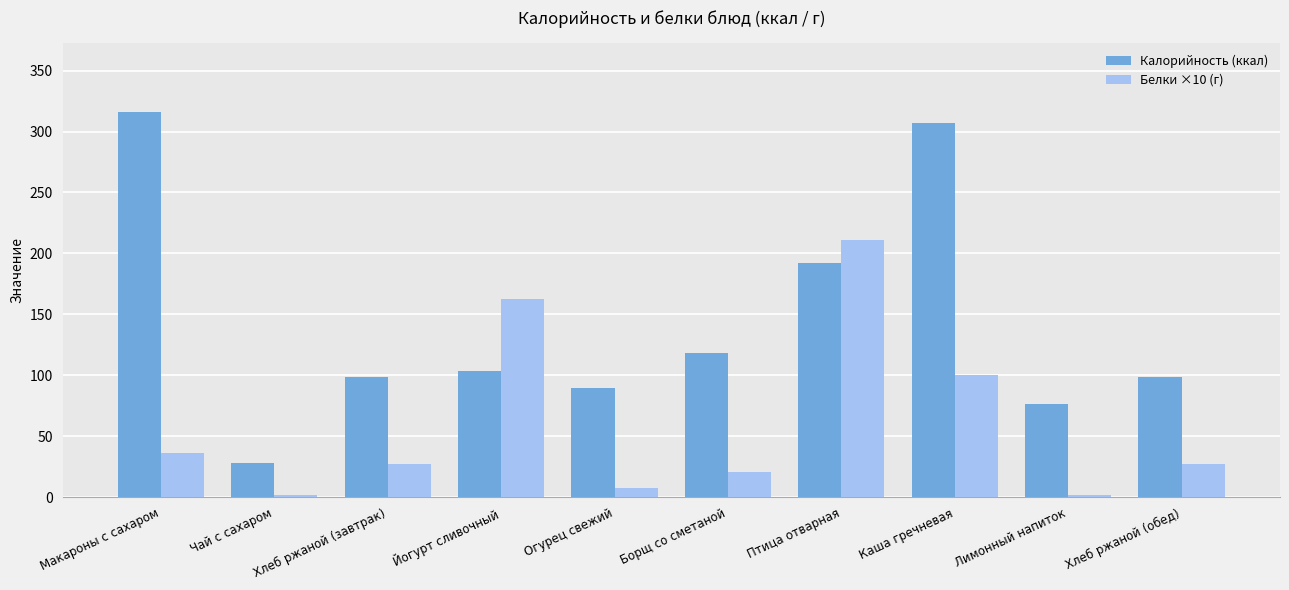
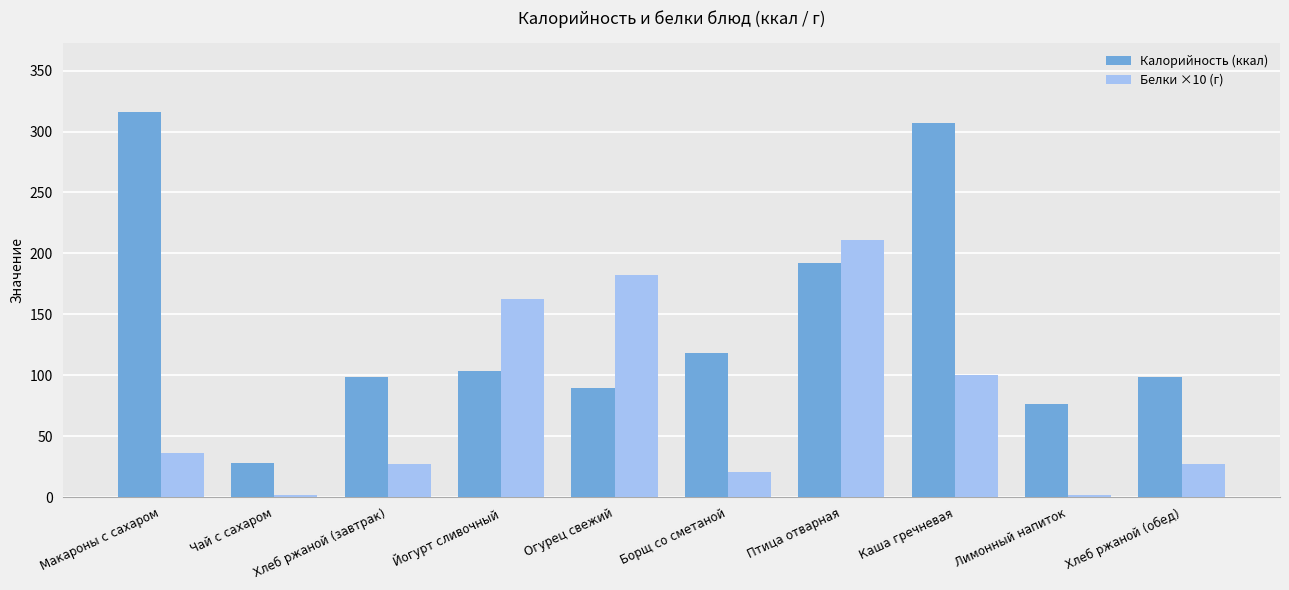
Белки ×10 (г), Огурец свежий: 8 -> 182
